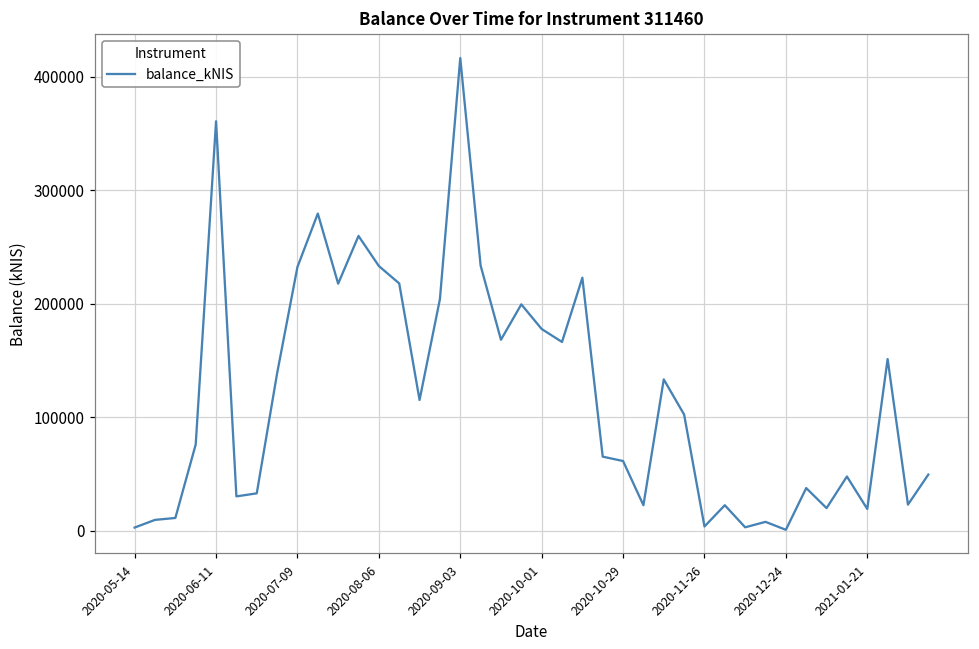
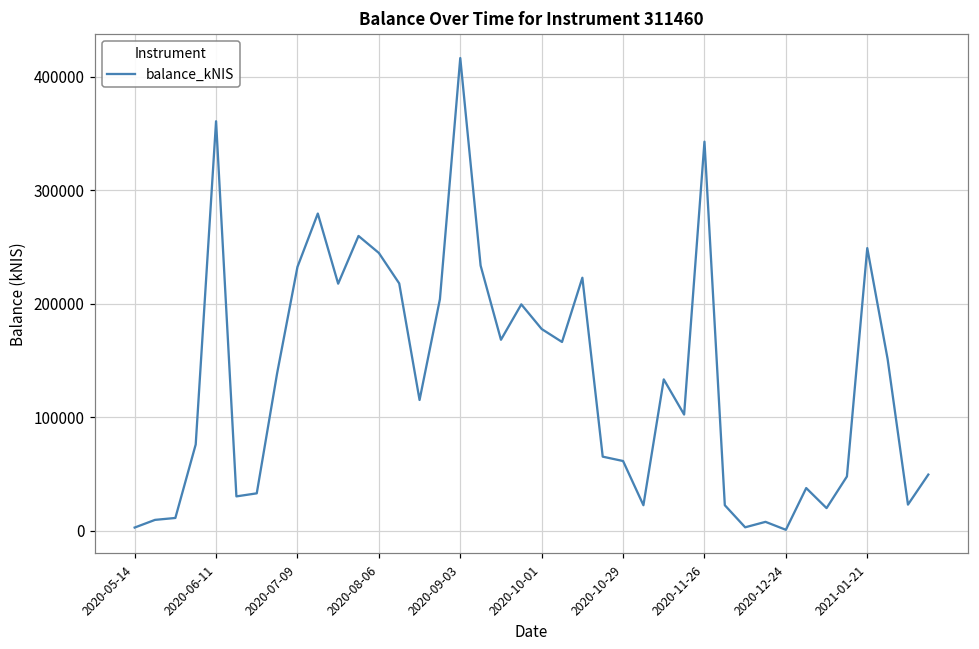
2020-08-06: 233000 -> 245000
2020-11-26: 4000 -> 343000
2021-01-21: 19000 -> 249000
